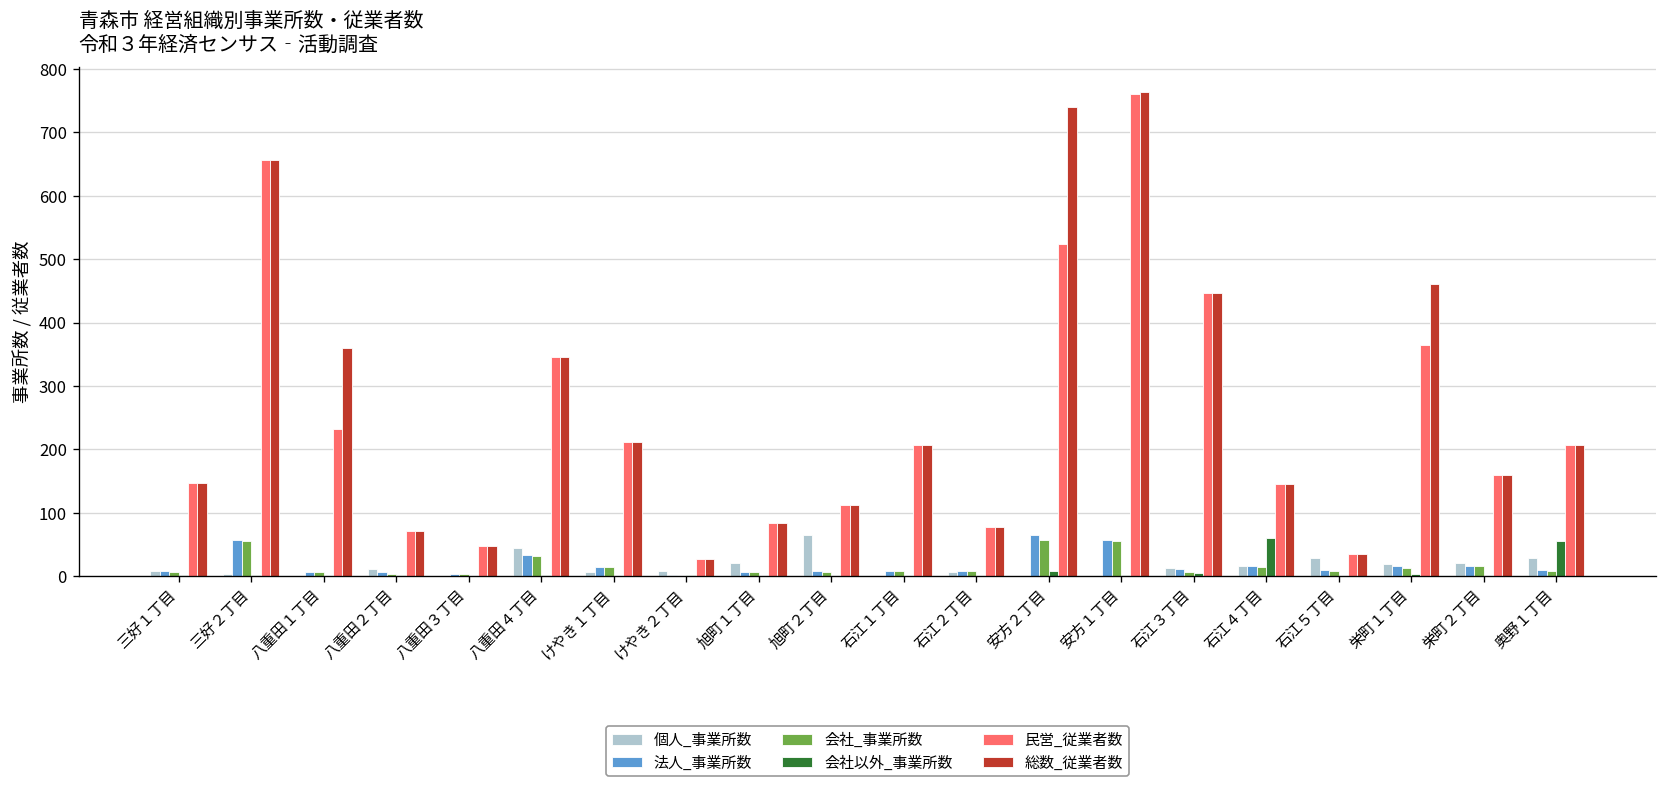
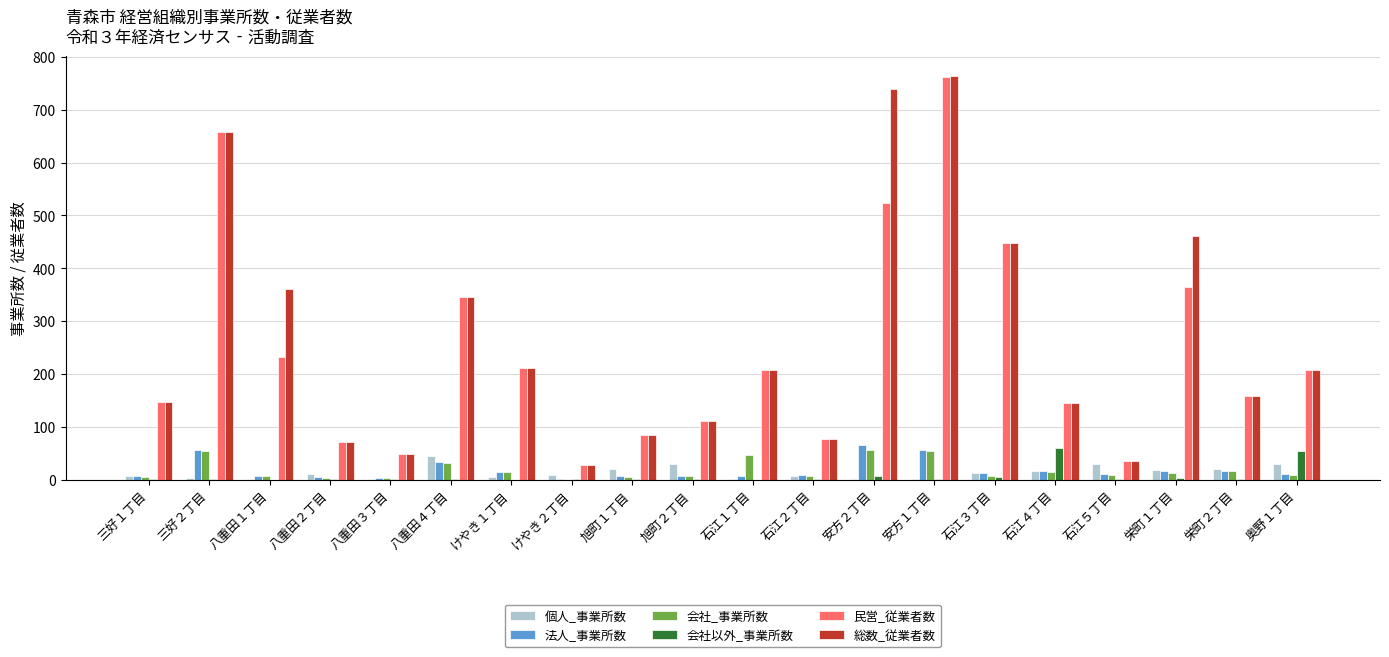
個人_事業所数, 旭町２丁目: 70 -> 30
会社_事業所数, 石江１丁目: 10 -> 50
